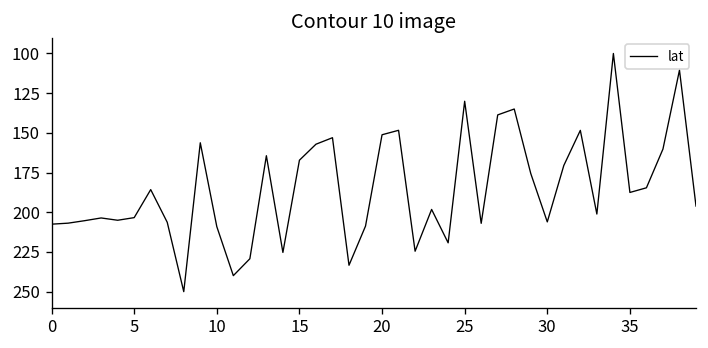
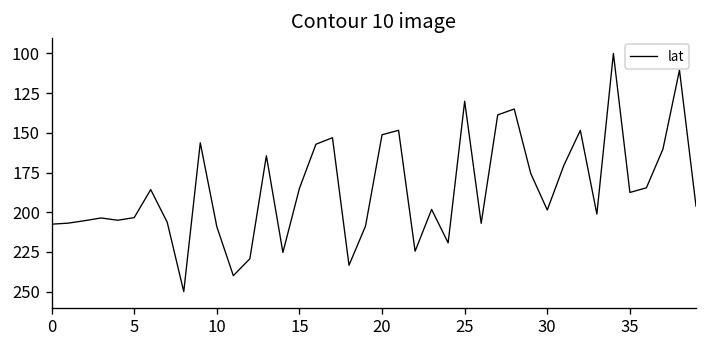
15: 167 -> 185
30: 206 -> 199
